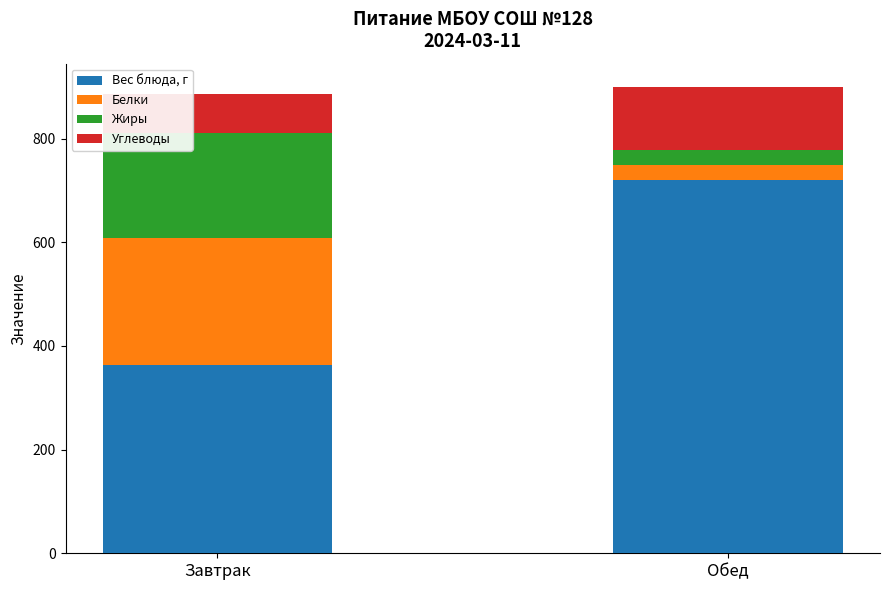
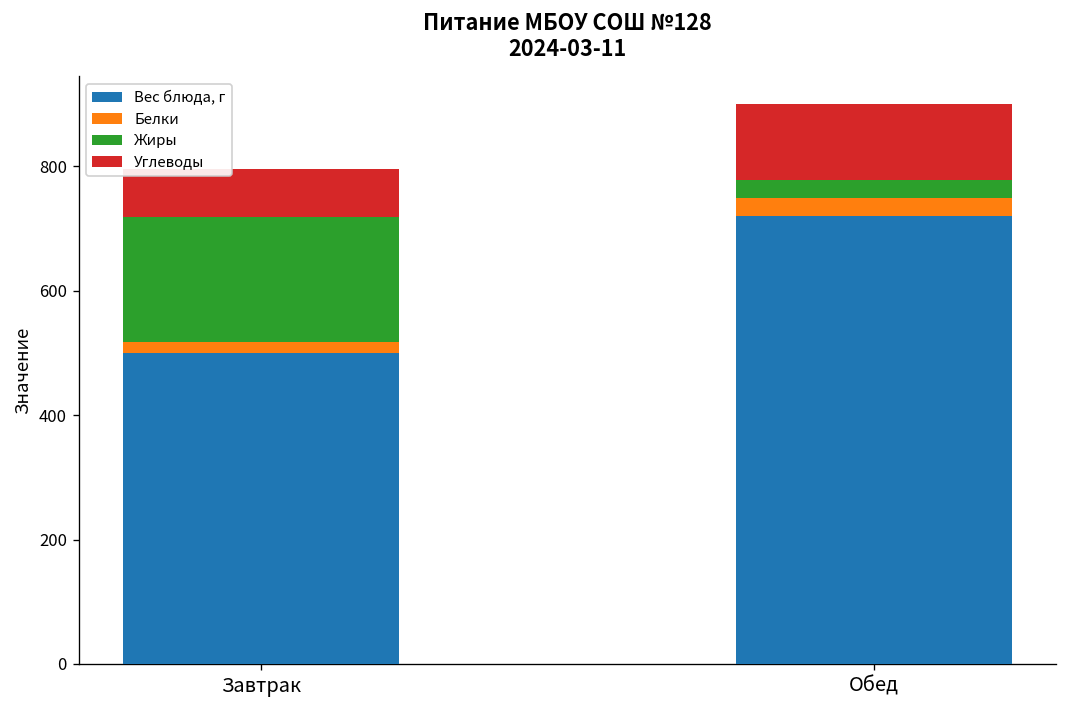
Вес блюда, г, Завтрак: 360 -> 500
Белки, Завтрак: 240 -> 20
